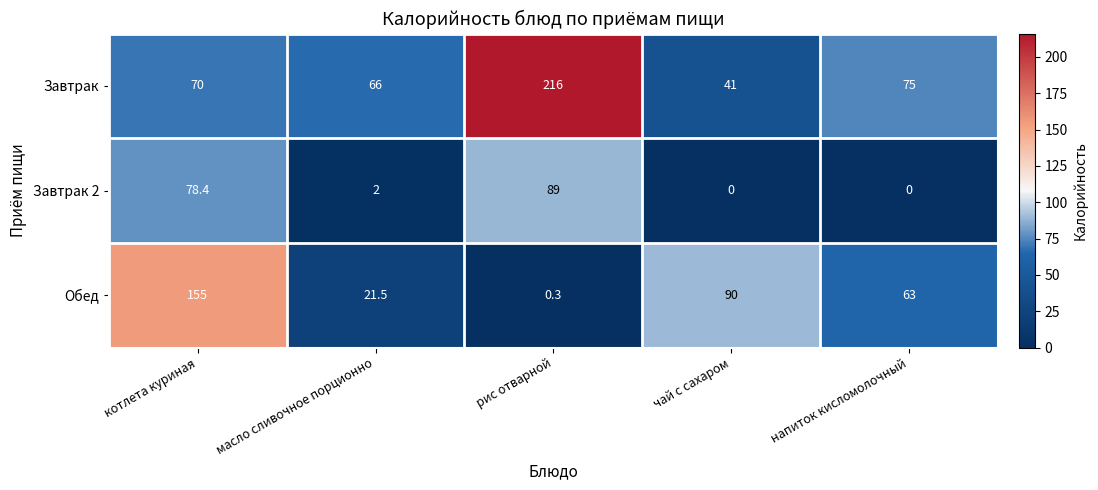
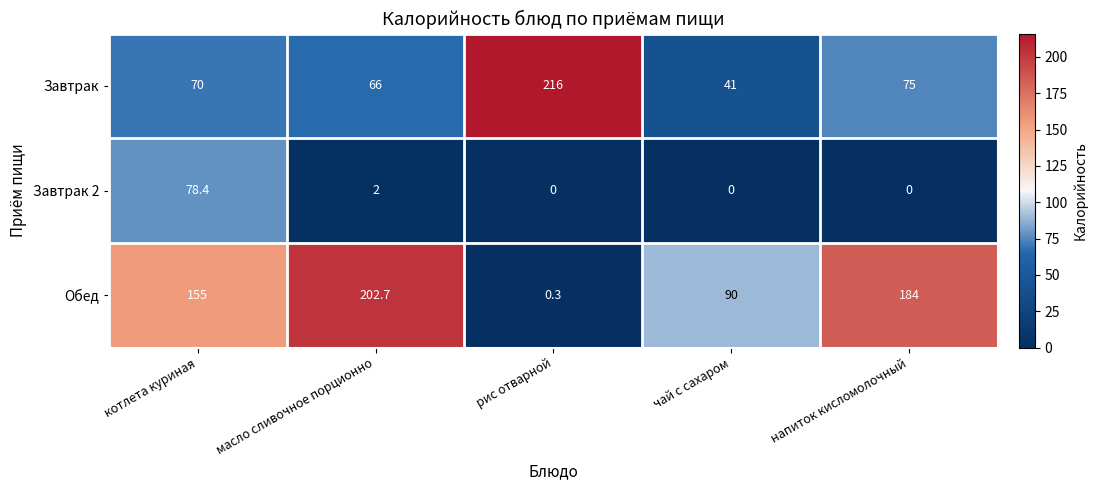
Завтрак 2, рис отварной: 89 -> 0
Обед, масло сливочное порционно: 21.5 -> 202.7
Обед, напиток кисломолочный: 63 -> 184
